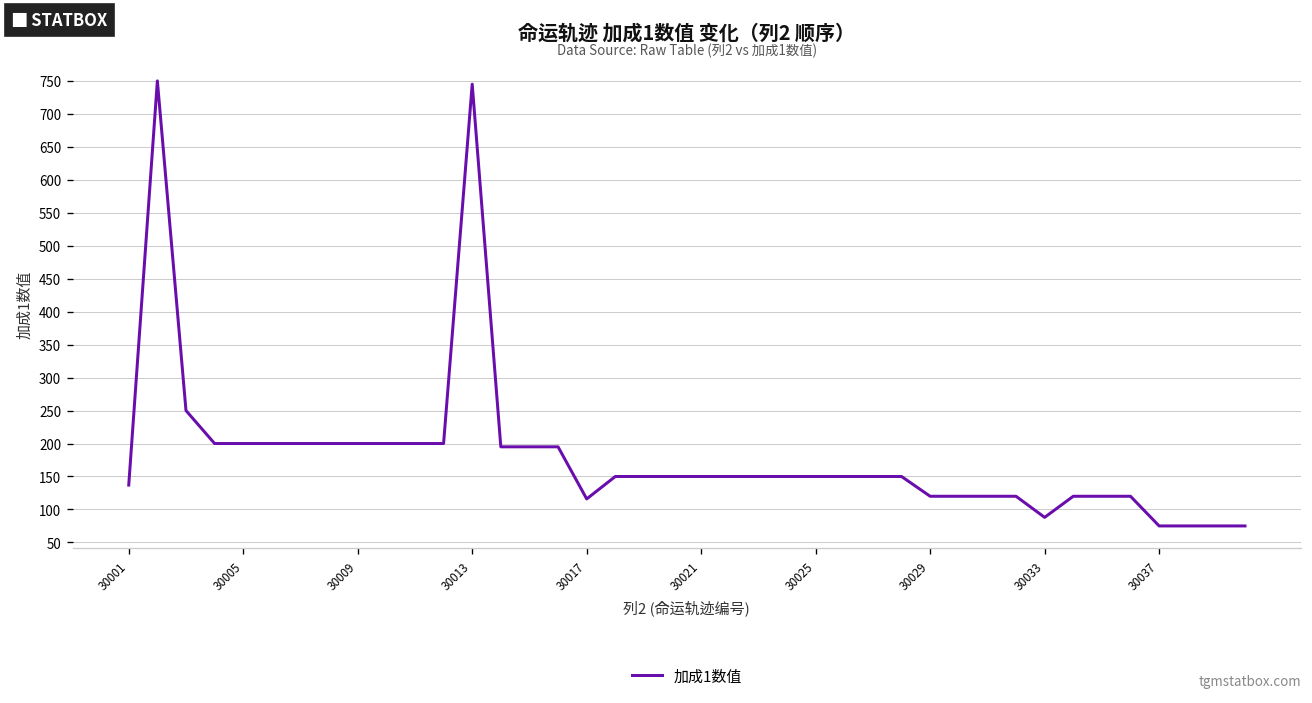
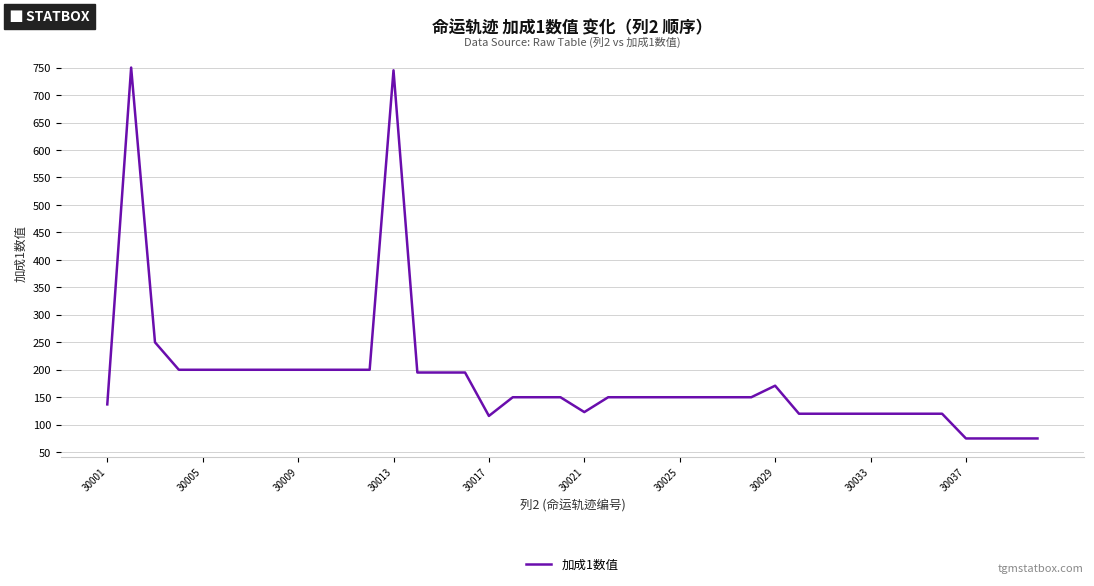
30021: 150 -> 120
30029: 120 -> 170
30033: 90 -> 120
